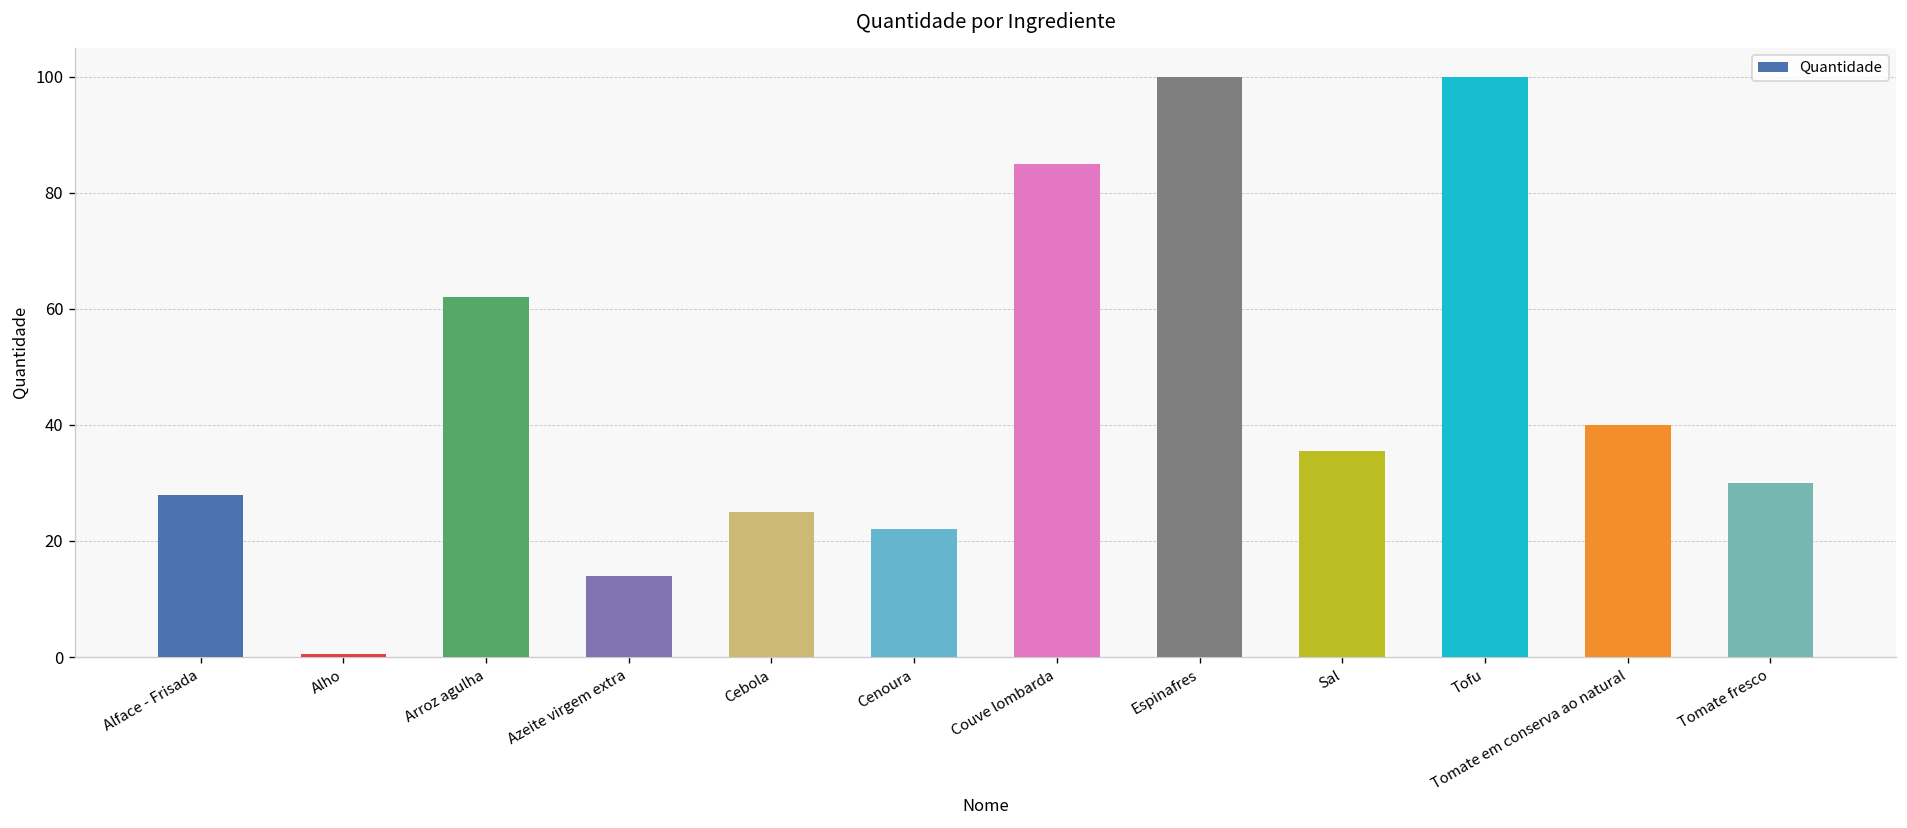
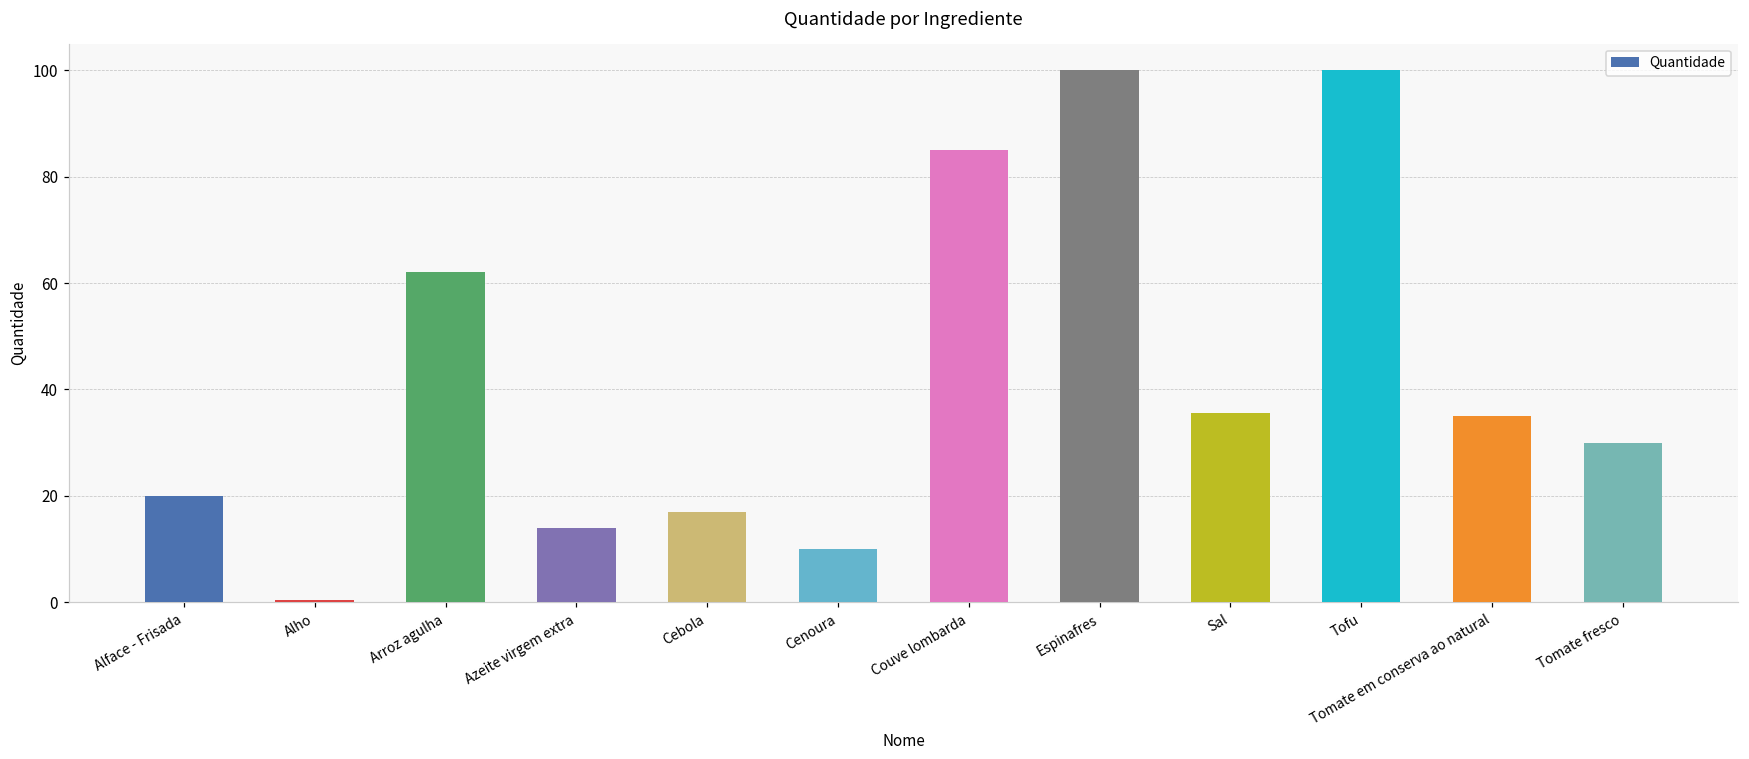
Alface - Frisada: 28 -> 20
Cebola: 25 -> 17
Cenoura: 22 -> 10
Tomate em conserva ao natural: 40 -> 35
